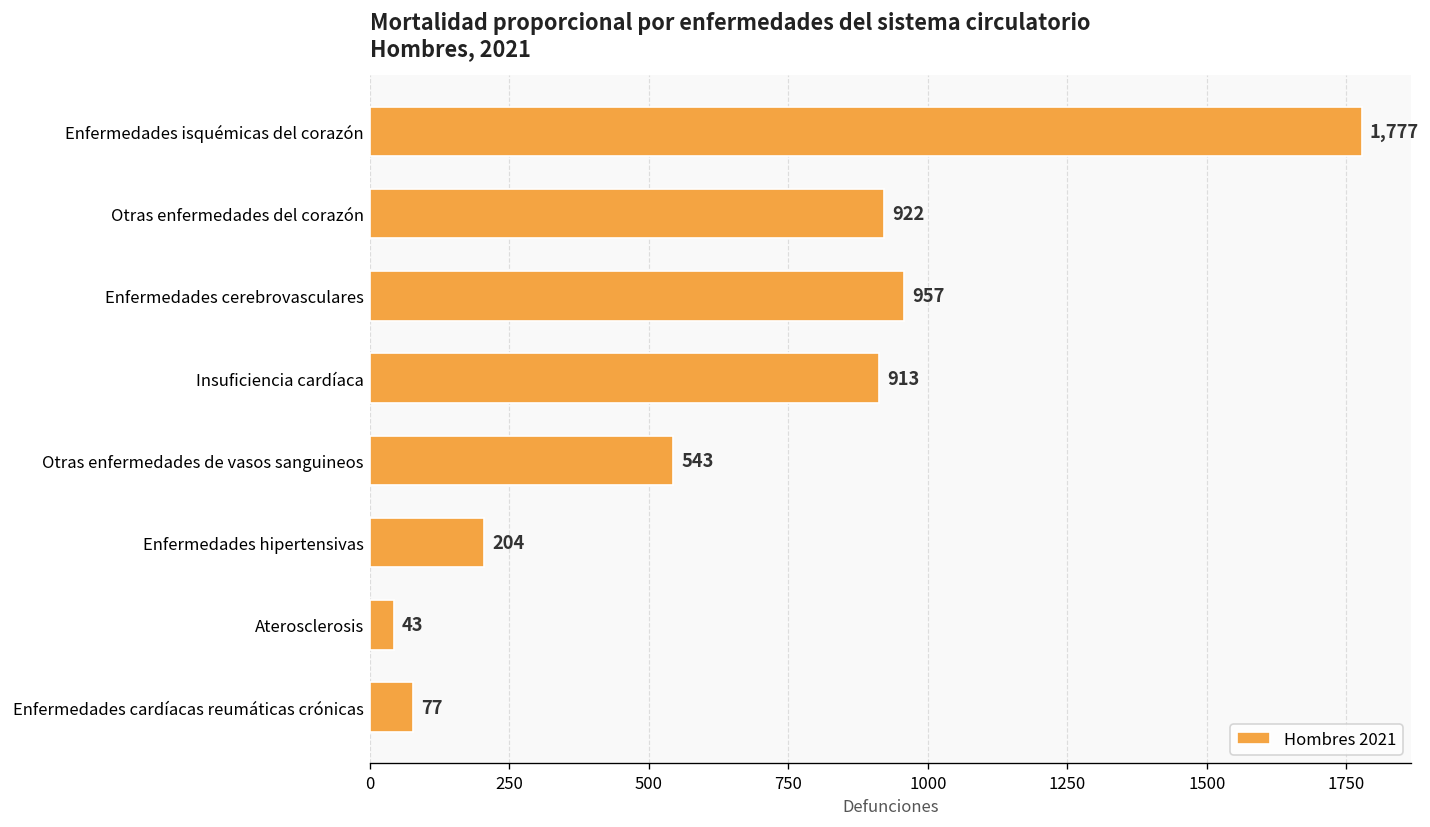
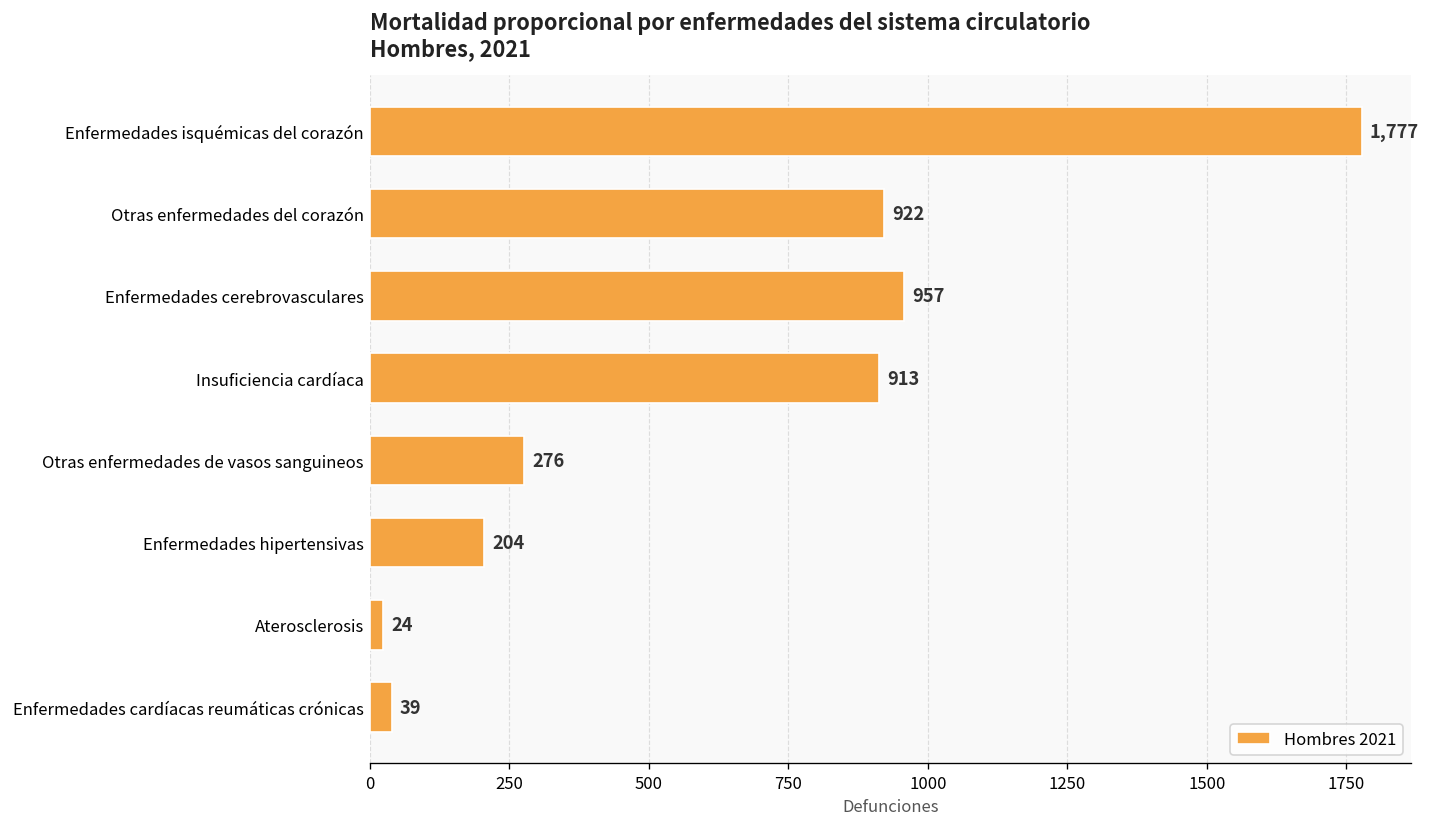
Otras enfermedades de vasos sanguineos: 543 -> 276
Aterosclerosis: 43 -> 24
Enfermedades cardíacas reumáticas crónicas: 77 -> 39
